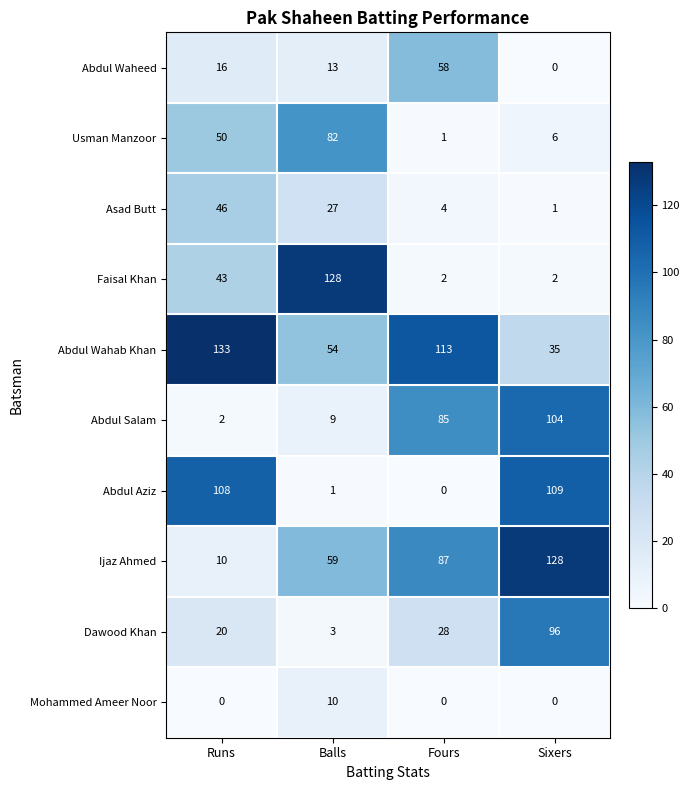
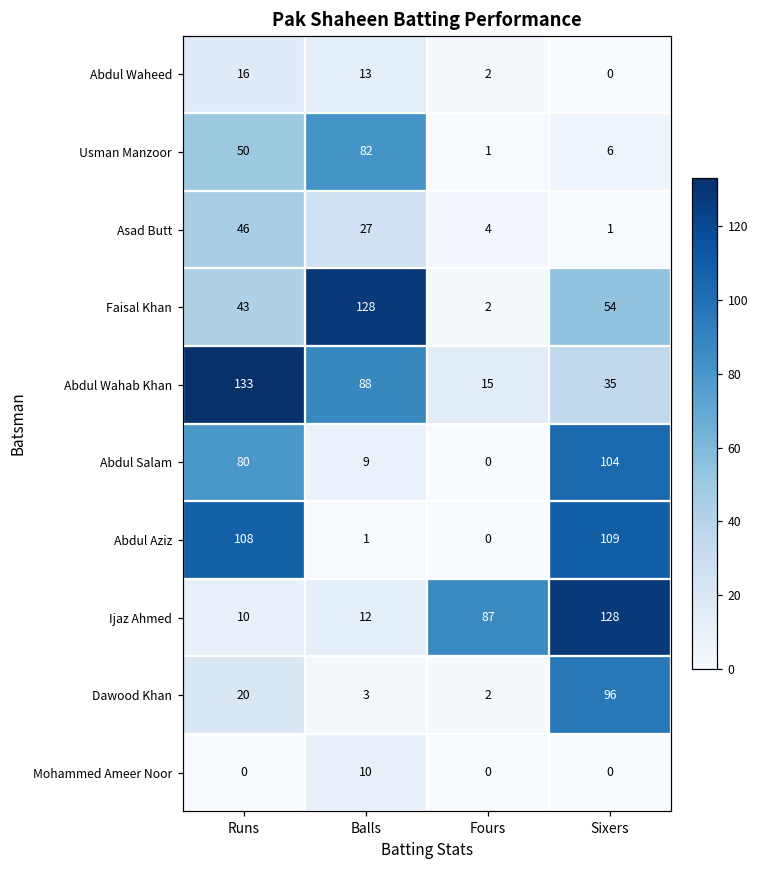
Abdul Waheed, Fours: 58 -> 2
Faisal Khan, Sixers: 2 -> 54
Abdul Wahab Khan, Balls: 54 -> 88
Abdul Wahab Khan, Fours: 113 -> 15
Abdul Salam, Runs: 2 -> 80
Abdul Salam, Fours: 85 -> 0
Ijaz Ahmed, Balls: 59 -> 12
Dawood Khan, Fours: 28 -> 2
